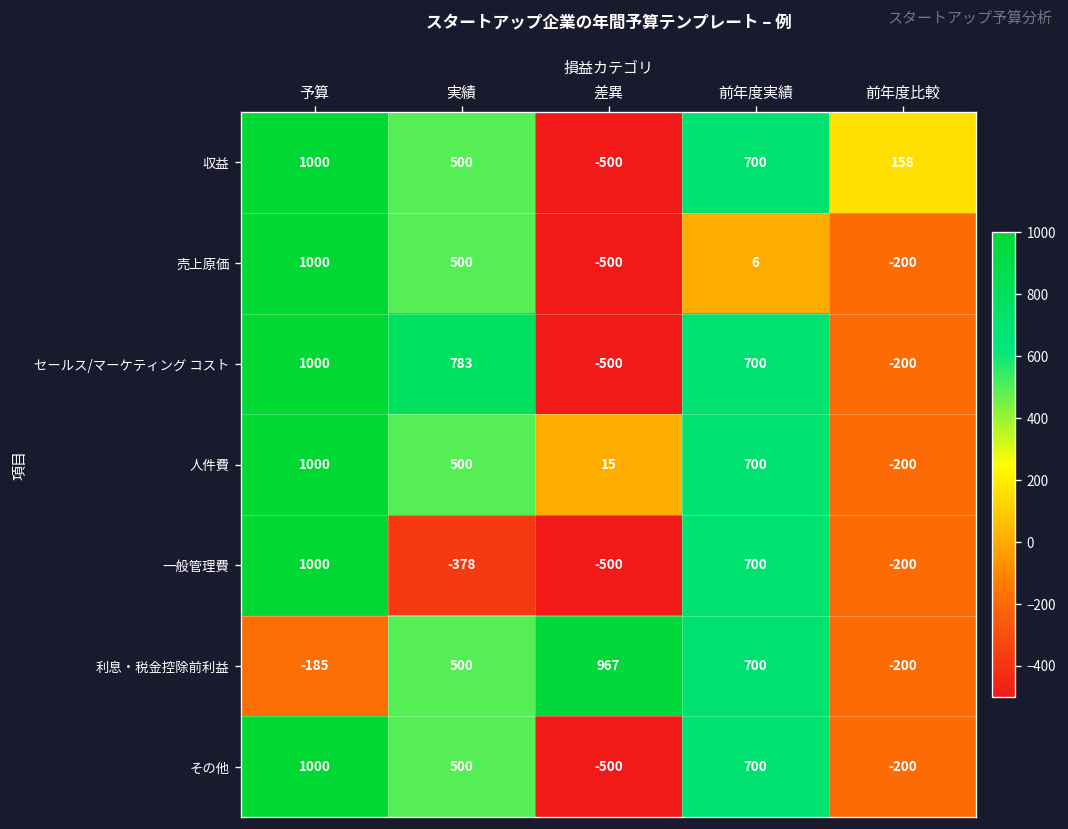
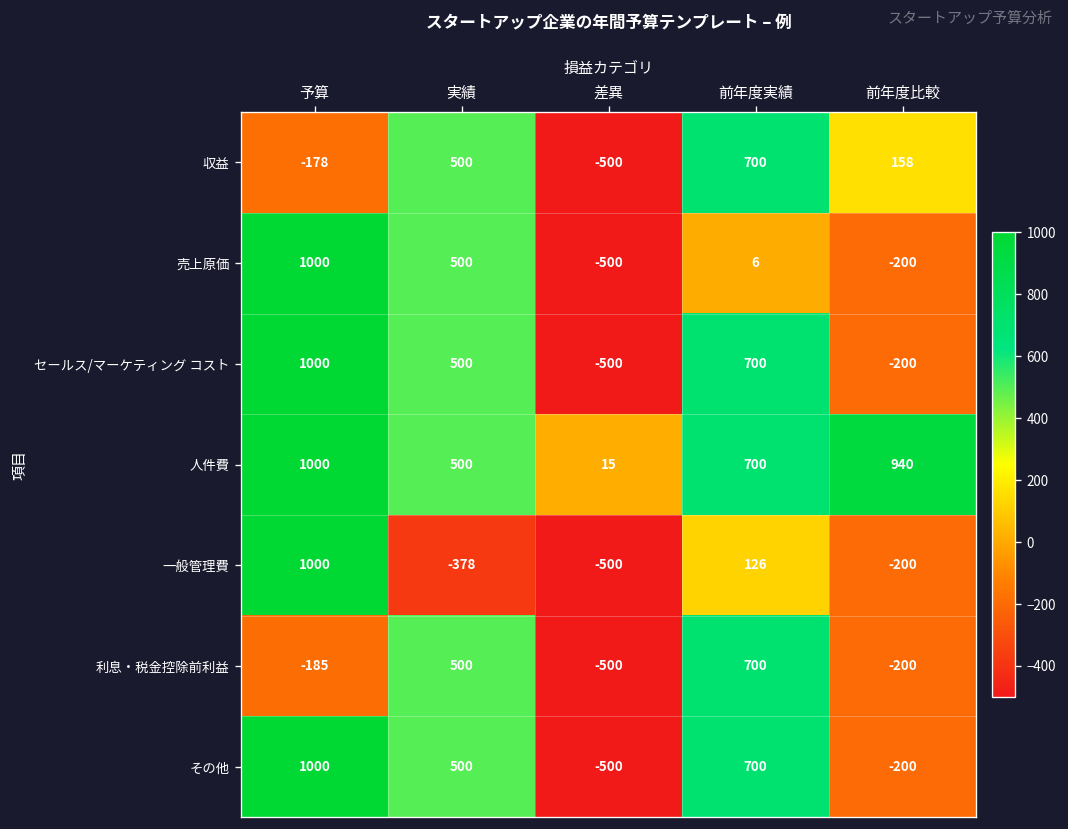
収益, 予算: 1000 -> -178
セールス/マーケティング コスト, 実績: 783 -> 500
人件費, 前年度比較: -200 -> 940
一般管理費, 前年度実績: 700 -> 126
利息・税金控除前利益, 差異: 967 -> -500
